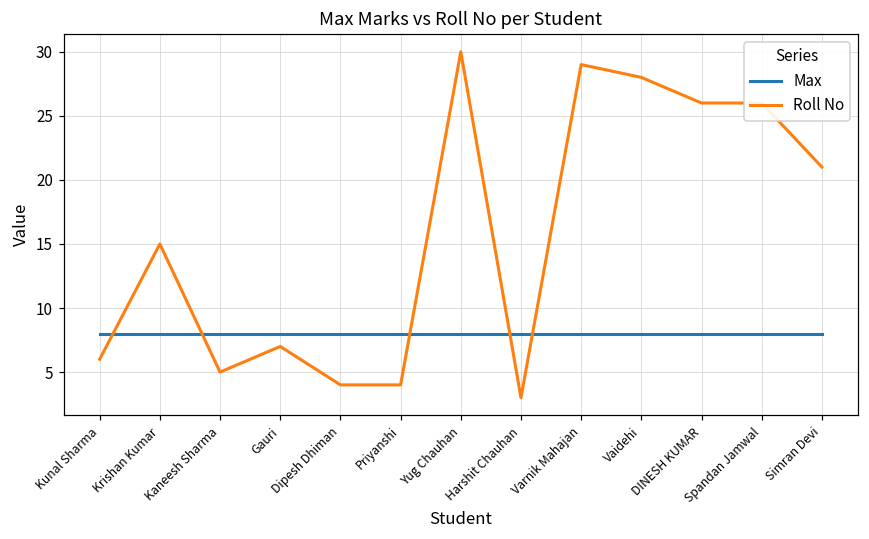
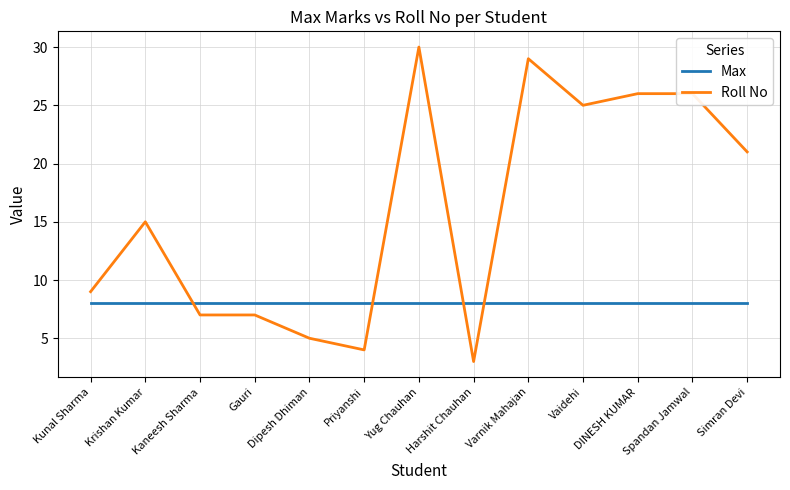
Roll No, Kunal Sharma: 6 -> 9
Roll No, Kaneesh Sharma: 5 -> 7
Roll No, Dipesh Dhiman: 4 -> 5
Roll No, Vaidehi: 28 -> 25
